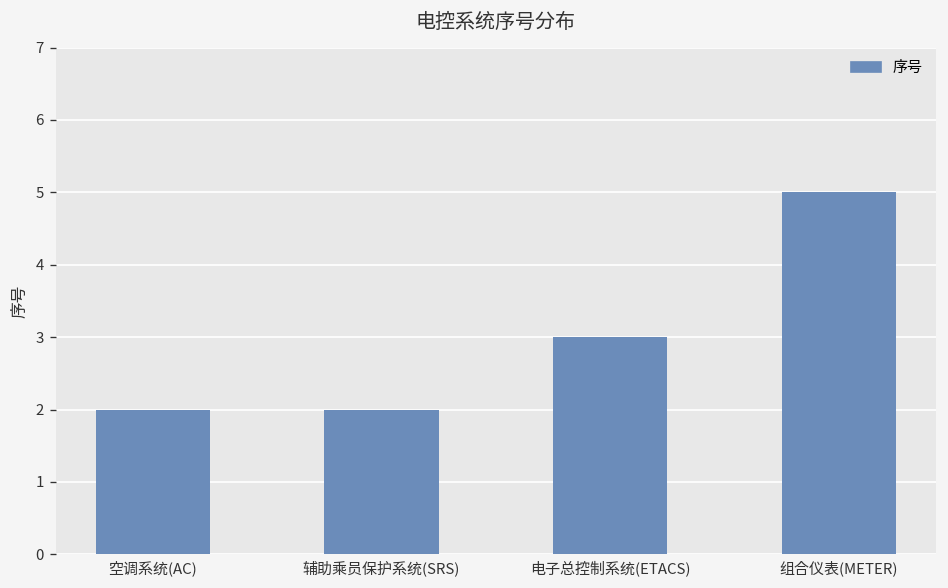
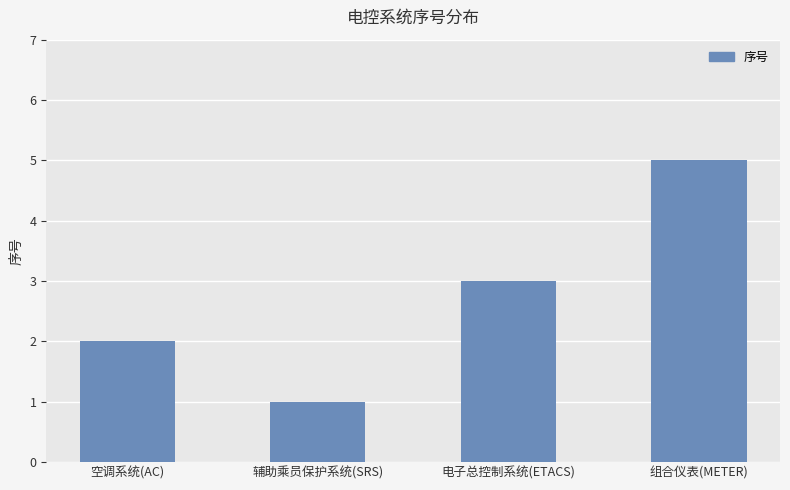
辅助乘员保护系统(SRS): 2 -> 1
